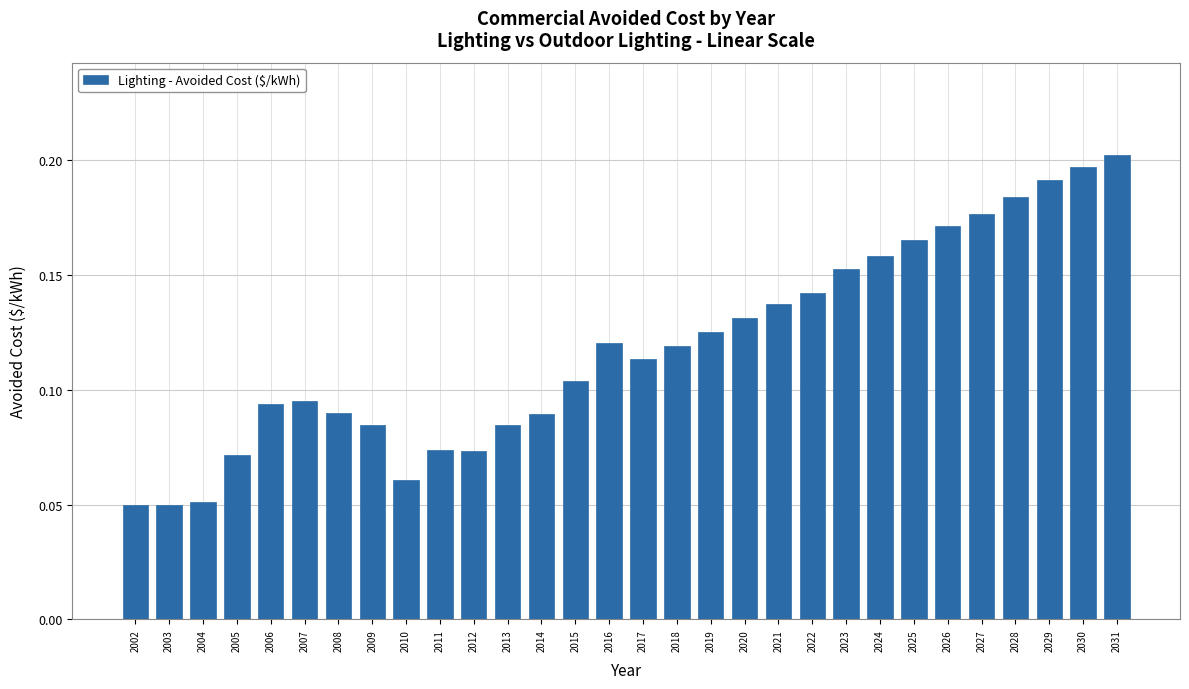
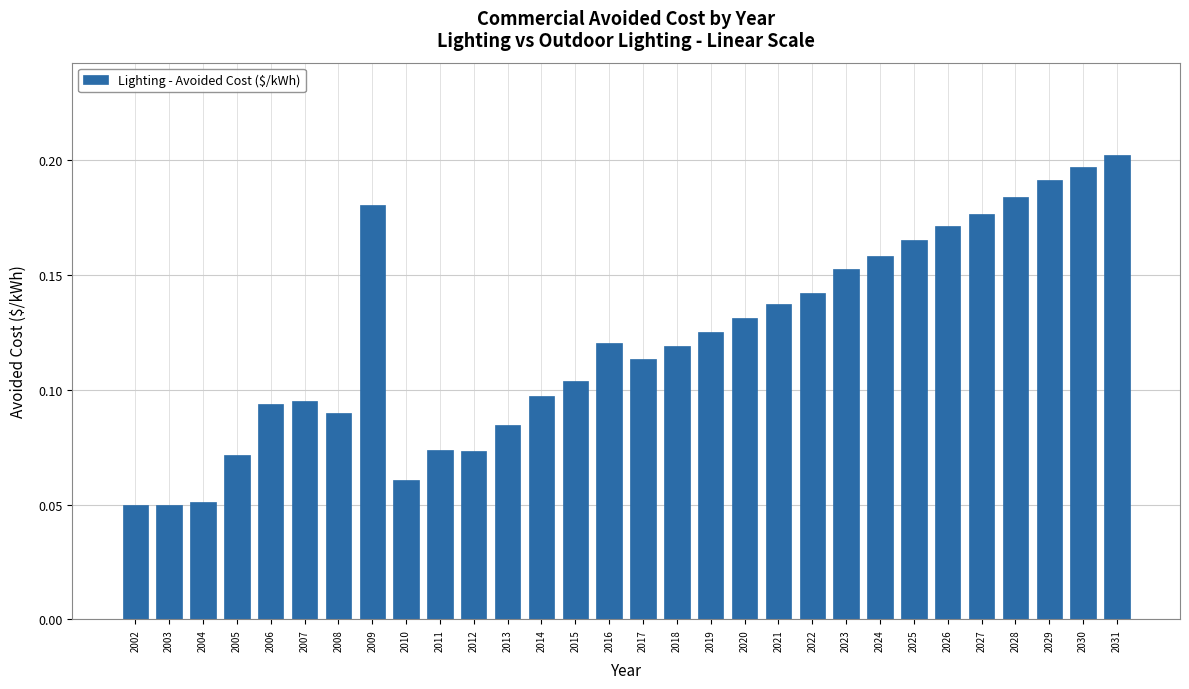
2009: 0.085 -> 0.181
2014: 0.089 -> 0.097
